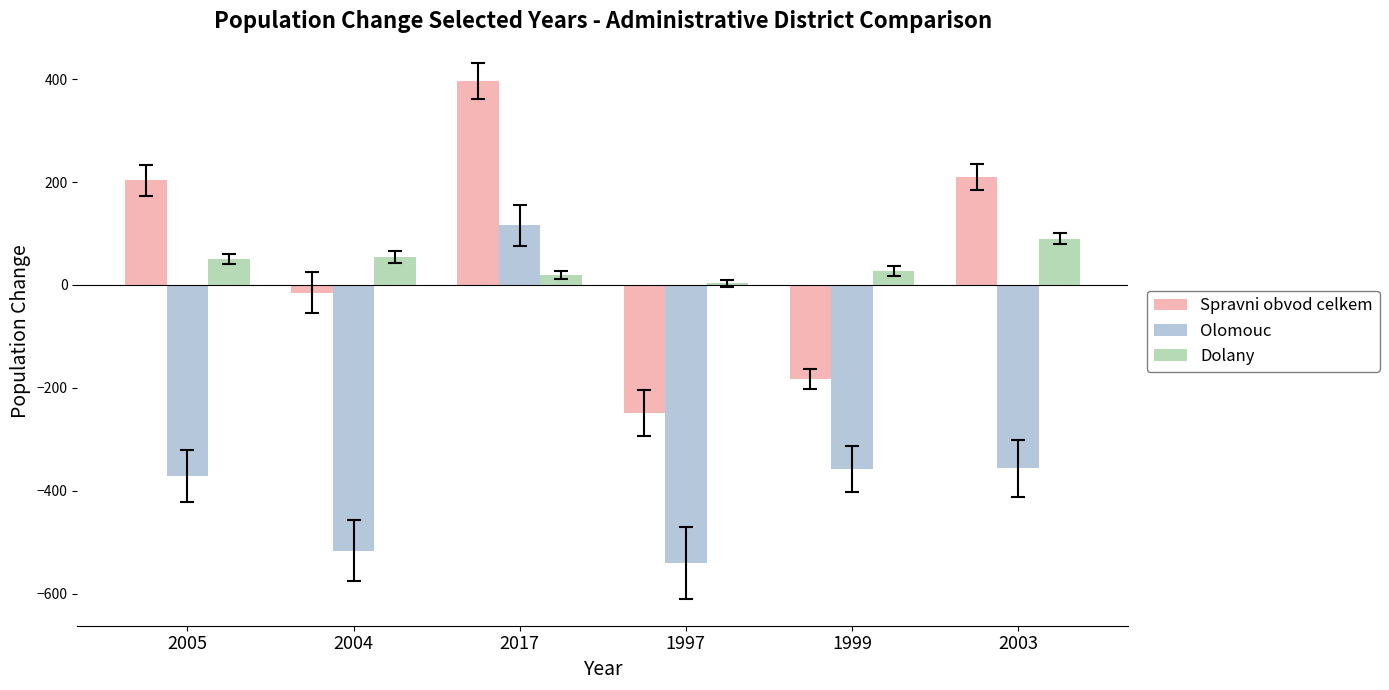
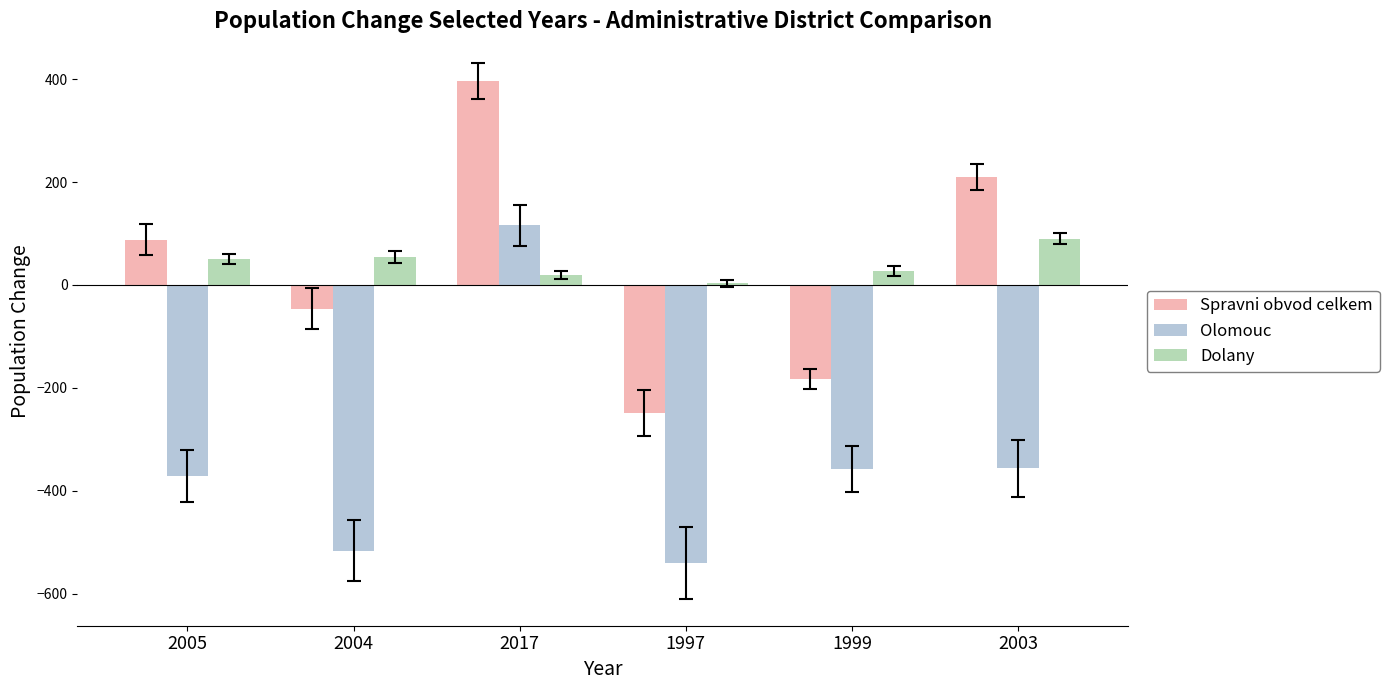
Spravni obvod celkem, 2005: 200 -> 90
Spravni obvod celkem, 2004: -20 -> -50
